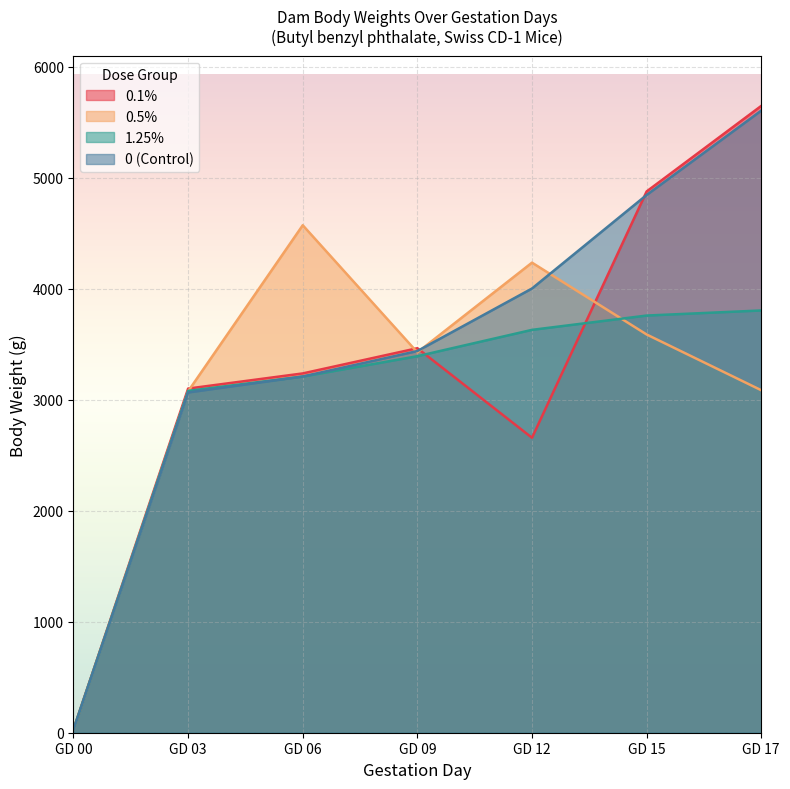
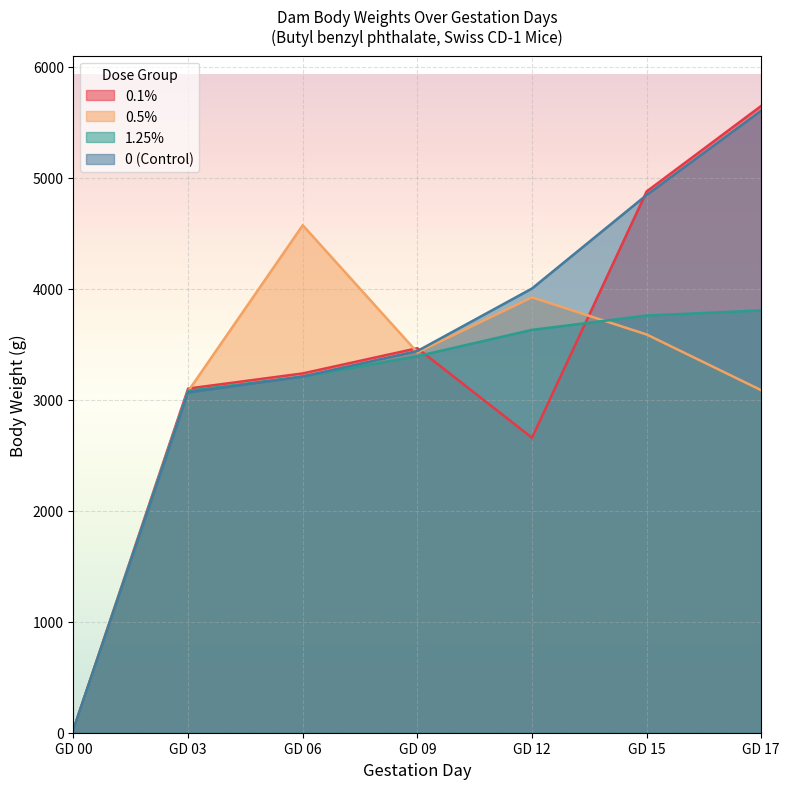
0.5%, GD 12: 4230 -> 3920
